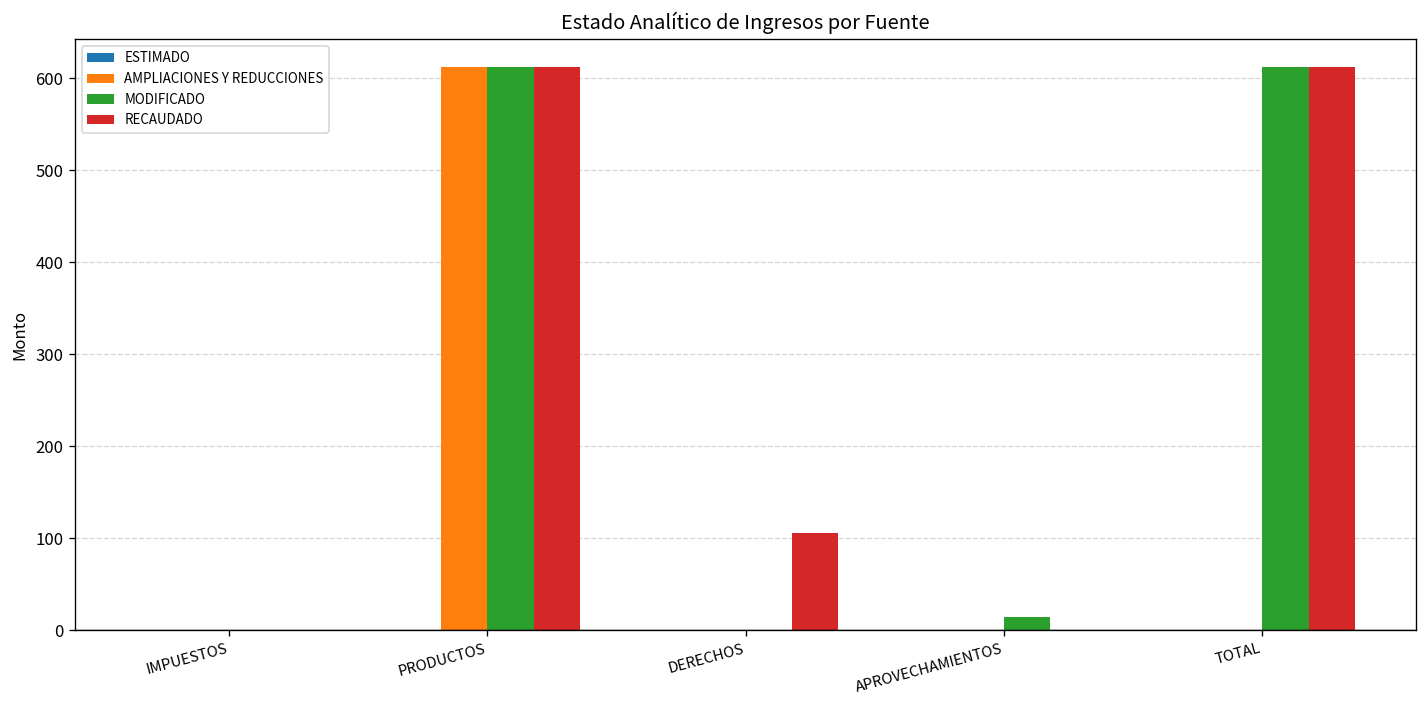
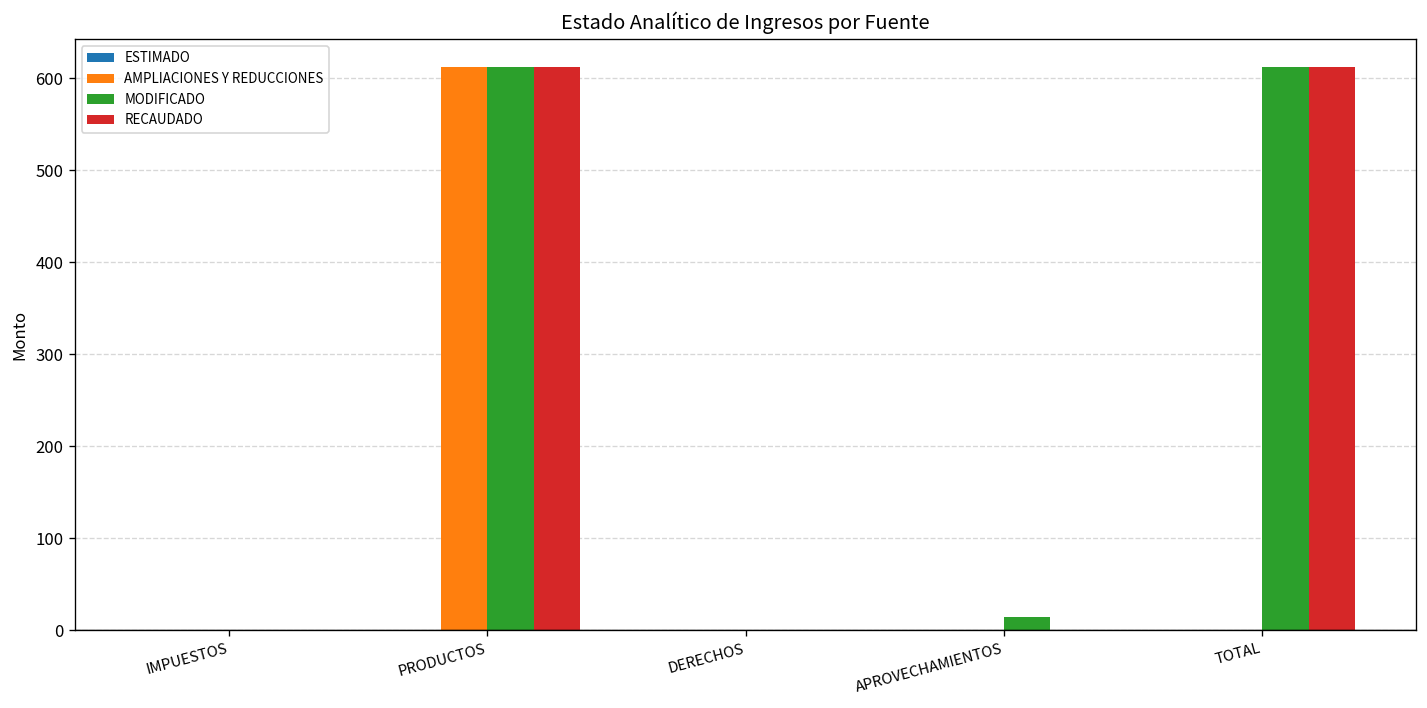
RECAUDADO, DERECHOS: 110 -> 0
